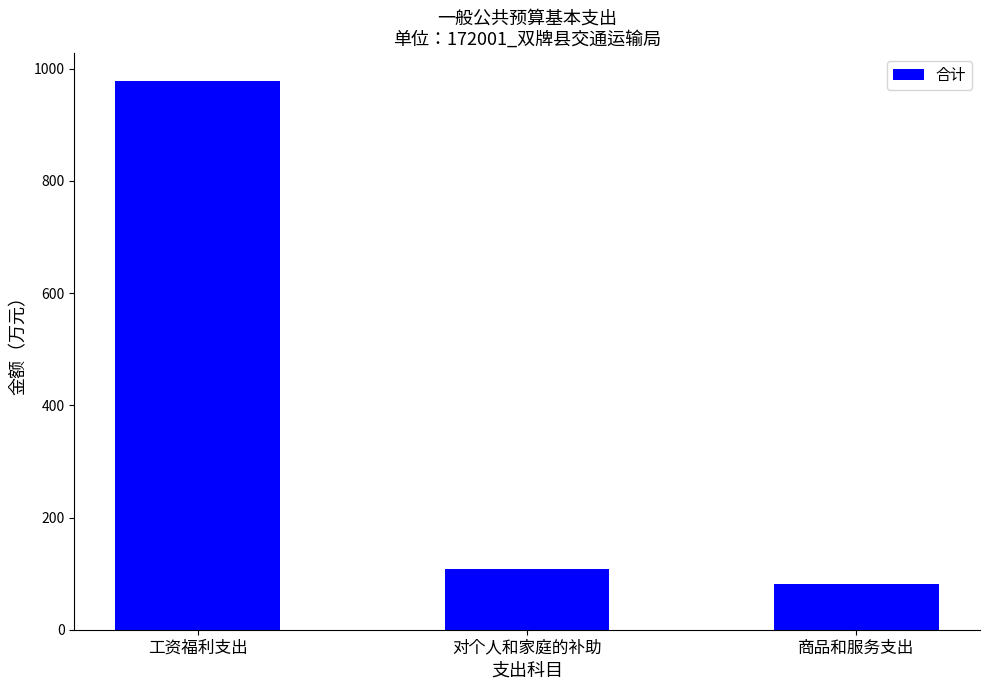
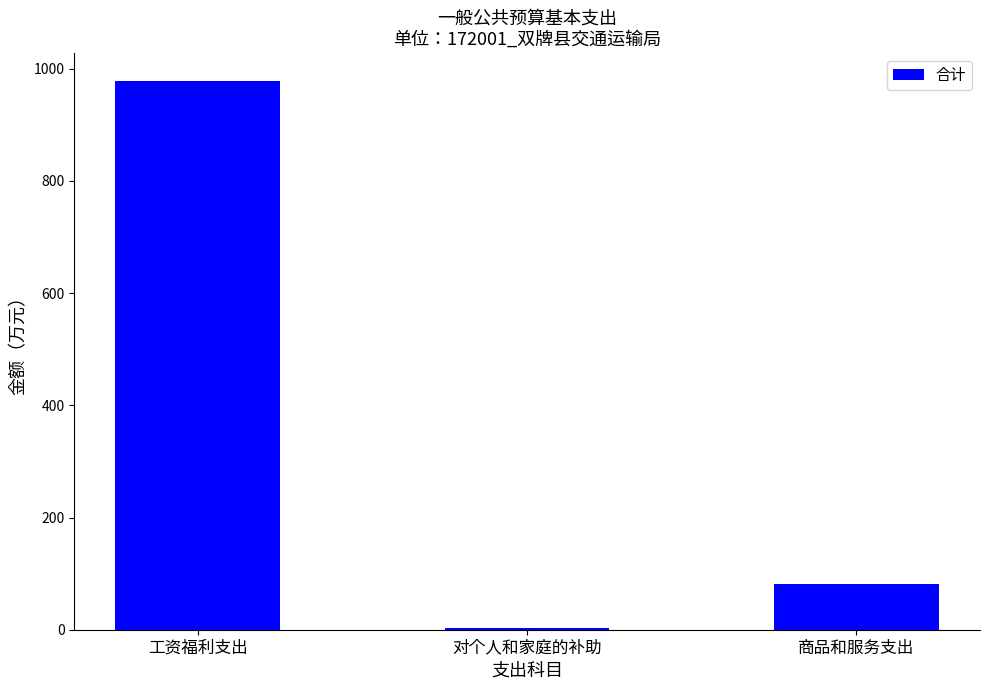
对个人和家庭的补助: 110 -> 0
